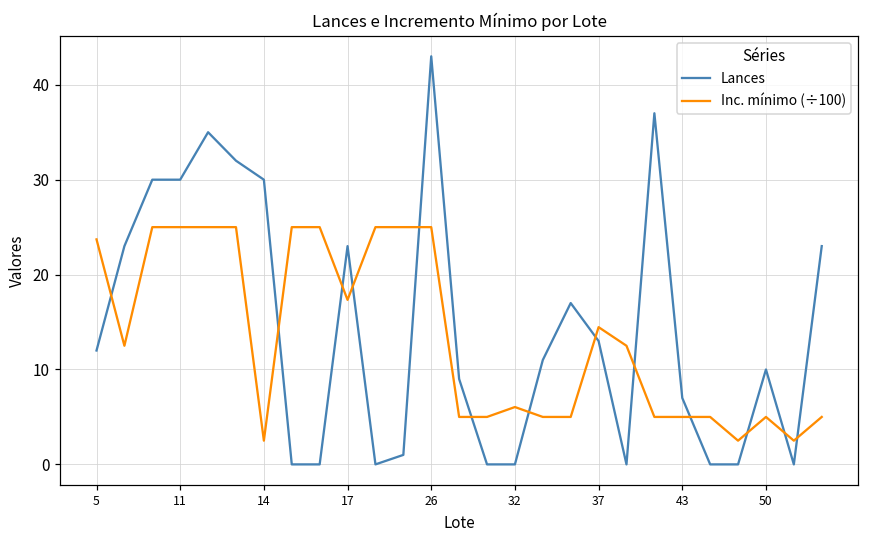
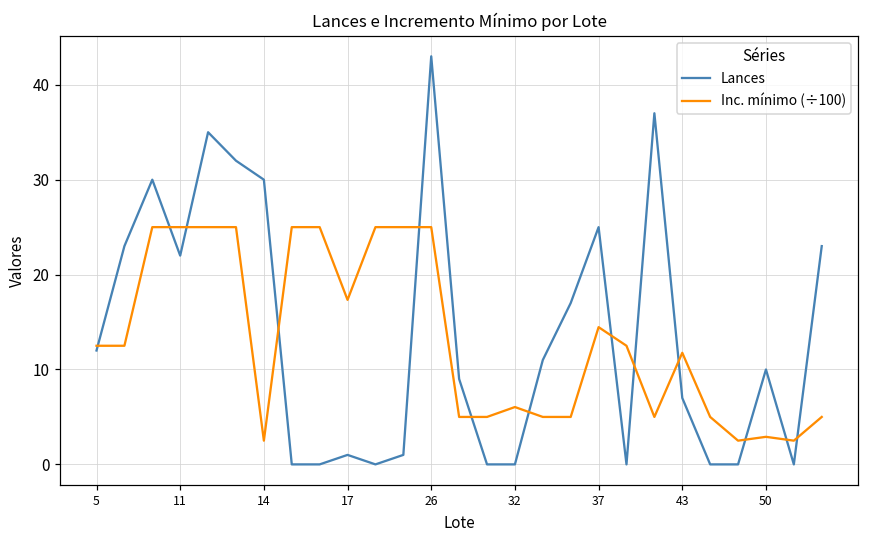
Inc. mínimo (÷100), 5: 24 -> 13
Lances, 11: 30 -> 22
Lances, 17: 23 -> 1
Lances, 37: 13 -> 25
Inc. mínimo (÷100), 43: 5 -> 12
Inc. mínimo (÷100), 50: 5 -> 3
